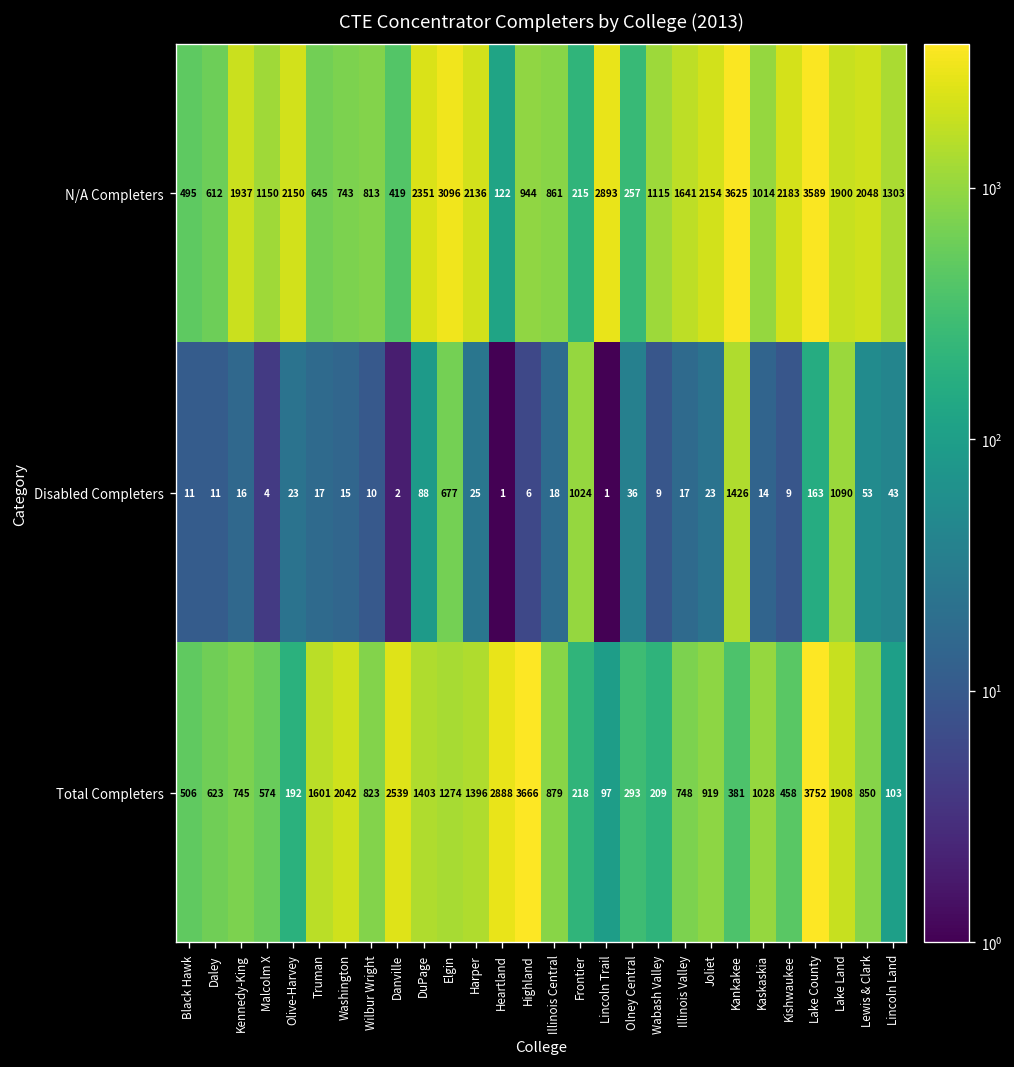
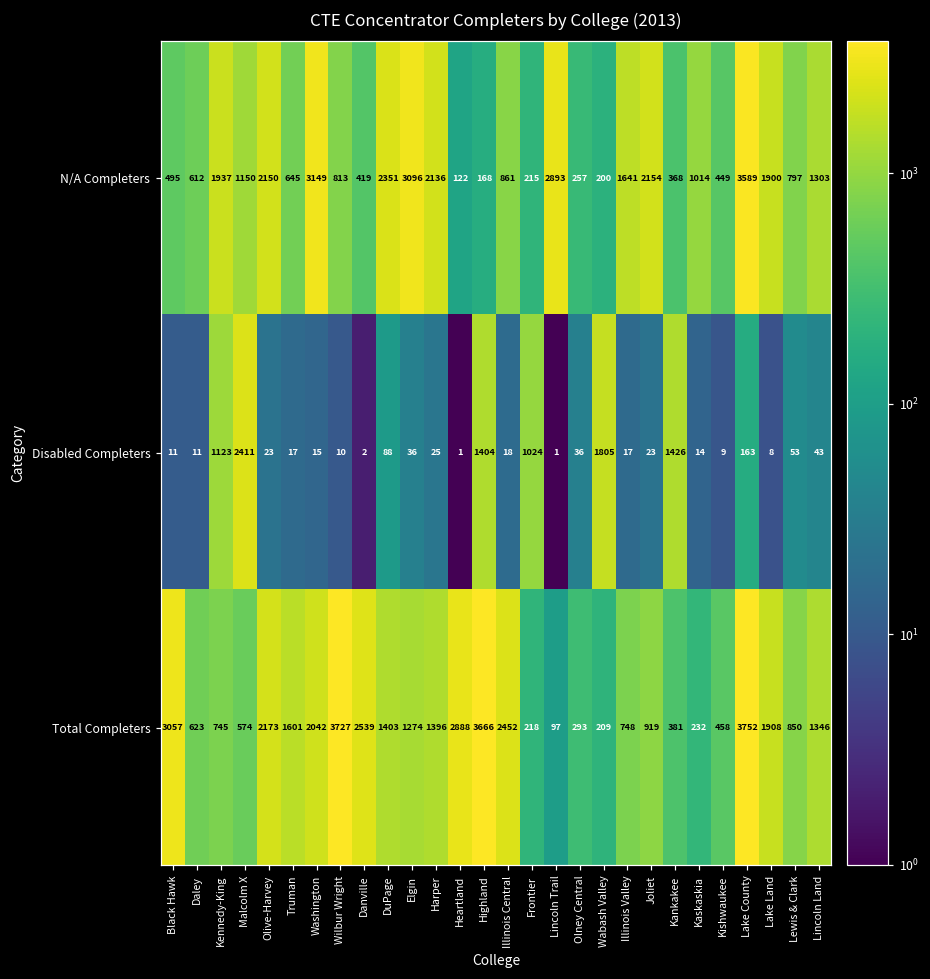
N/A Completers, Washington: 743 -> 3149
N/A Completers, Highland: 944 -> 168
N/A Completers, Wabash Valley: 1115 -> 200
N/A Completers, Kankakee: 3625 -> 368
N/A Completers, Kishwaukee: 2183 -> 449
N/A Completers, Lewis & Clark: 2048 -> 797
Disabled Completers, Kennedy-King: 16 -> 1123
Disabled Completers, Malcolm X: 4 -> 2411
Disabled Completers, Elgin: 677 -> 36
Disabled Completers, Highland: 6 -> 1404
Disabled Completers, Wabash Valley: 9 -> 1805
Disabled Completers, Lake Land: 1090 -> 8
Total Completers, Black Hawk: 506 -> 3057
Total Completers, Olive-Harvey: 192 -> 2173
Total Completers, Wilbur Wright: 823 -> 3727
Total Completers, Illinois Central: 879 -> 2452
Total Completers, Kaskaskia: 1028 -> 232
Total Completers, Lincoln Land: 103 -> 1346
